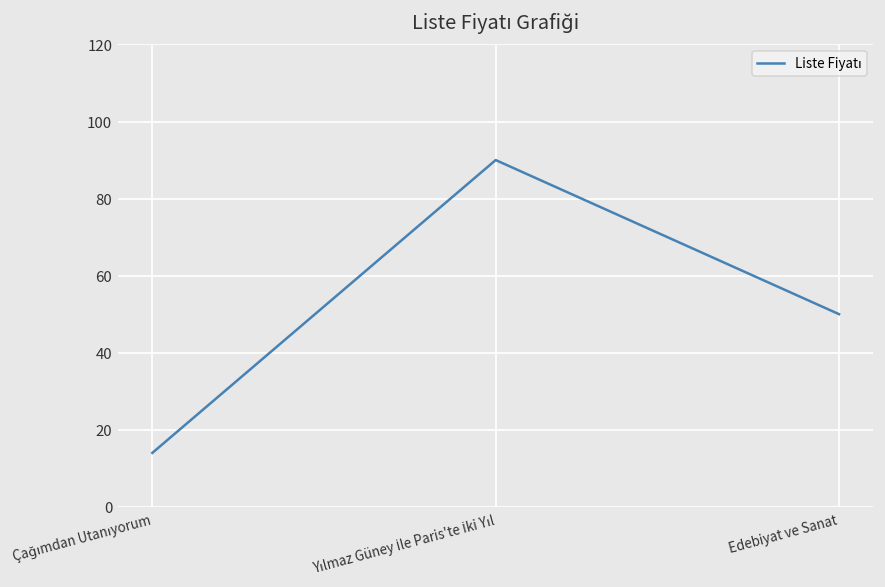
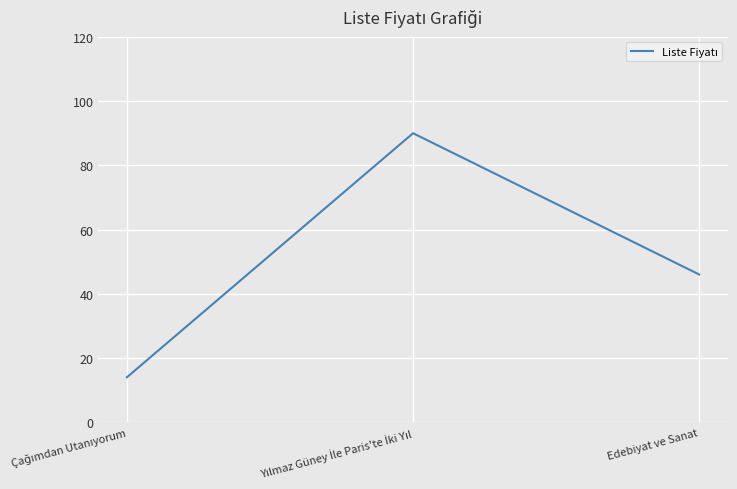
Edebiyat ve Sanat: 50 -> 46
